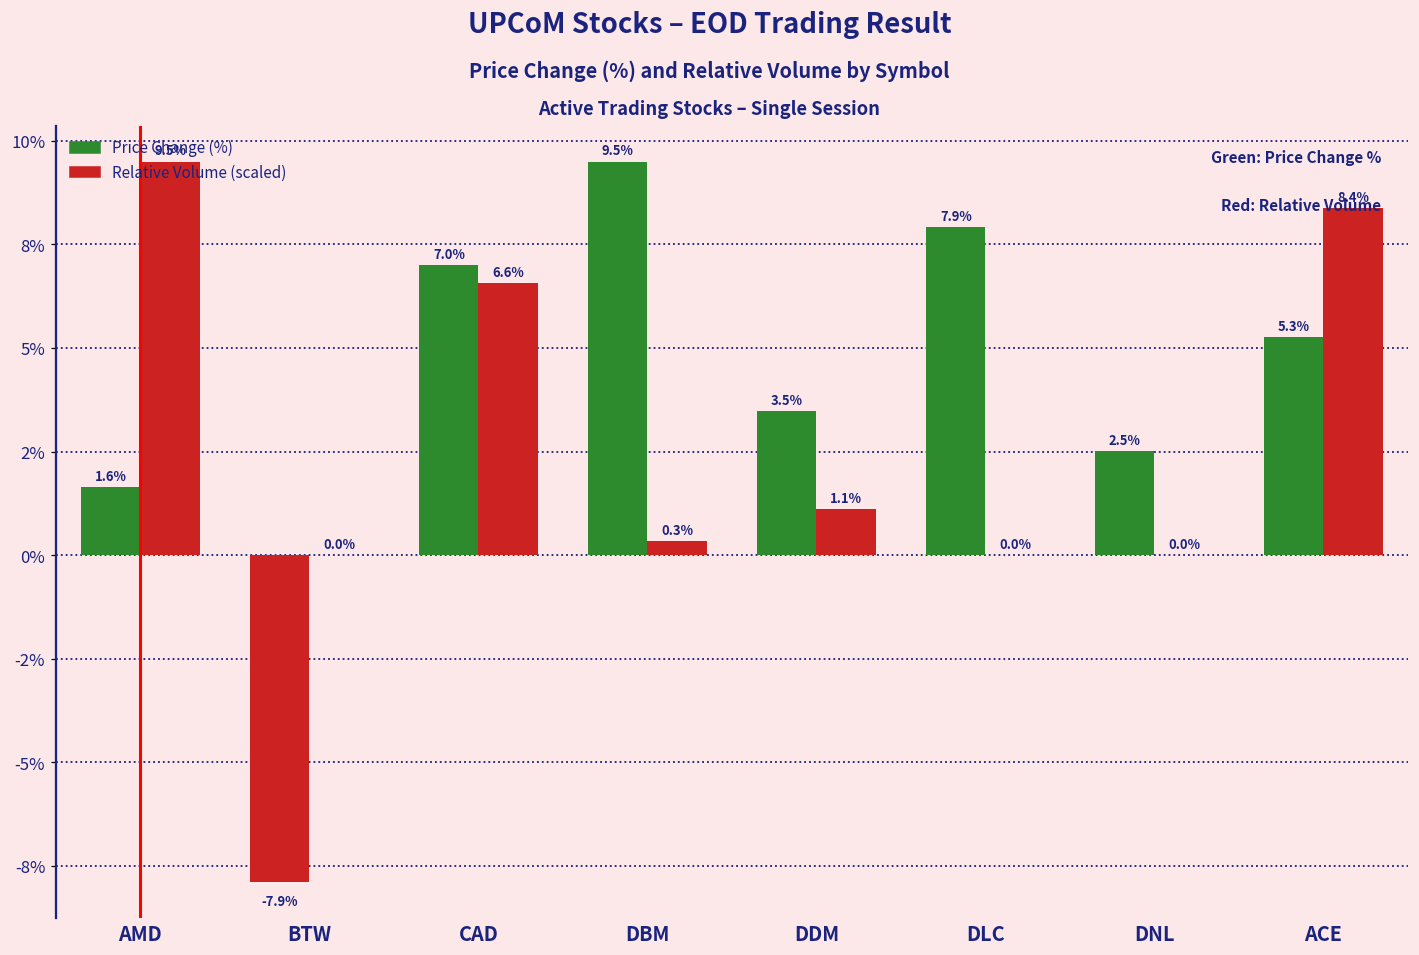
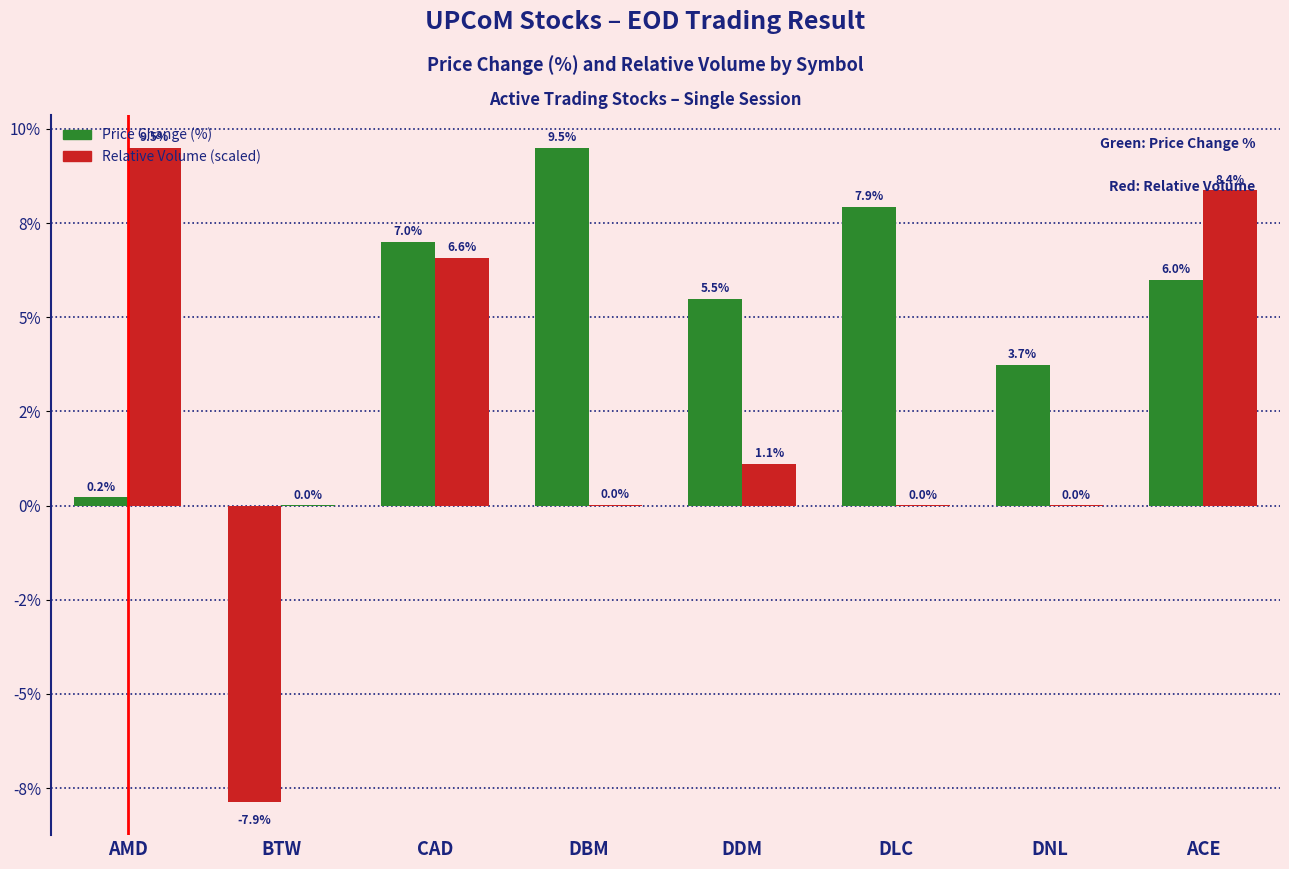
Price Change (%), AMD: 1.6% -> 0.2%
Relative Volume (scaled), DBM: 0.3% -> 0.0%
Price Change (%), DDM: 3.5% -> 5.5%
Price Change (%), DNL: 2.5% -> 3.7%
Price Change (%), ACE: 5.3% -> 6.0%
